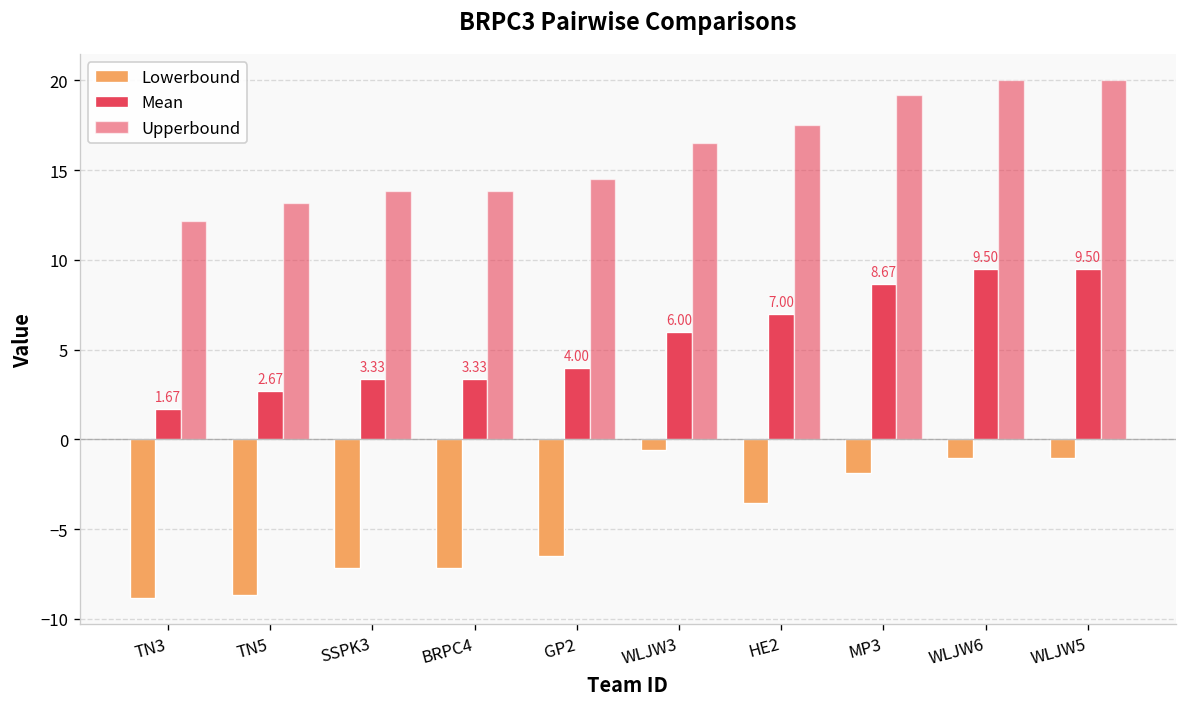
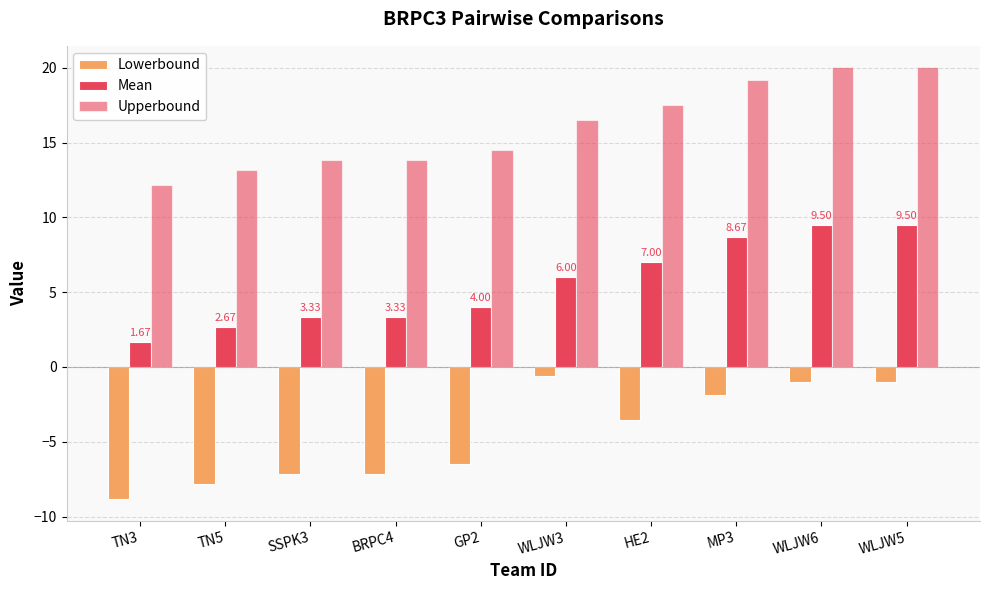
Lowerbound, TN5: -8.7 -> -7.9
